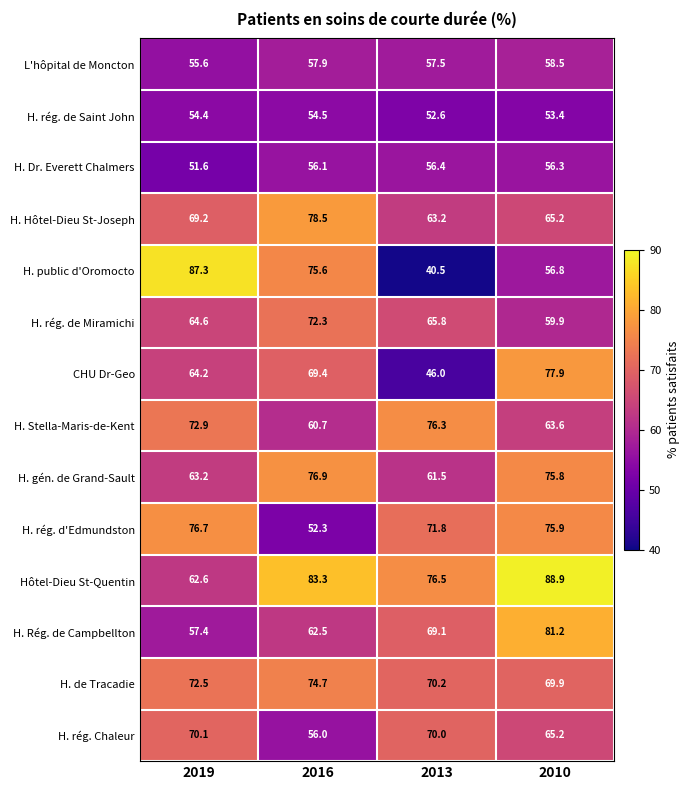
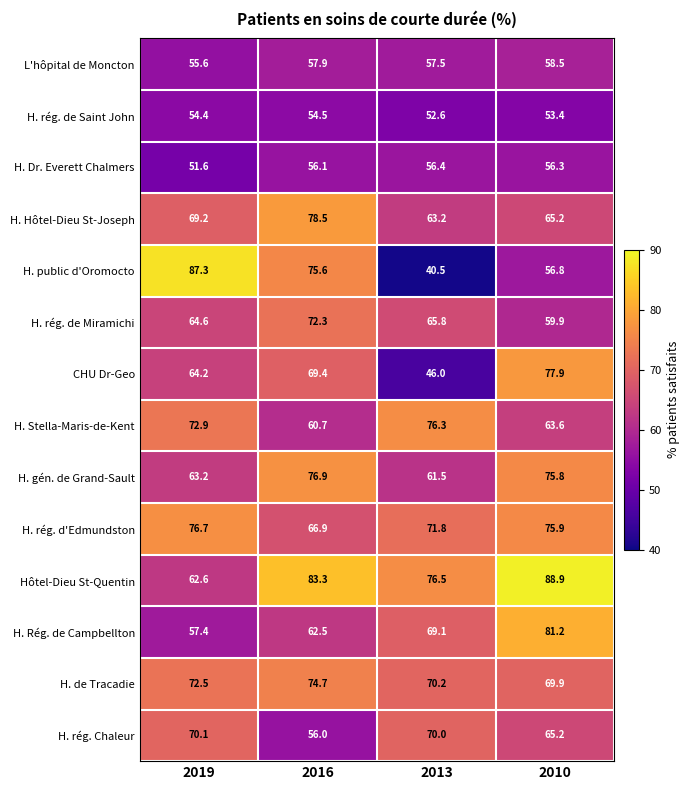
H. rég. d'Edmundston, 2016: 52.3 -> 66.9
